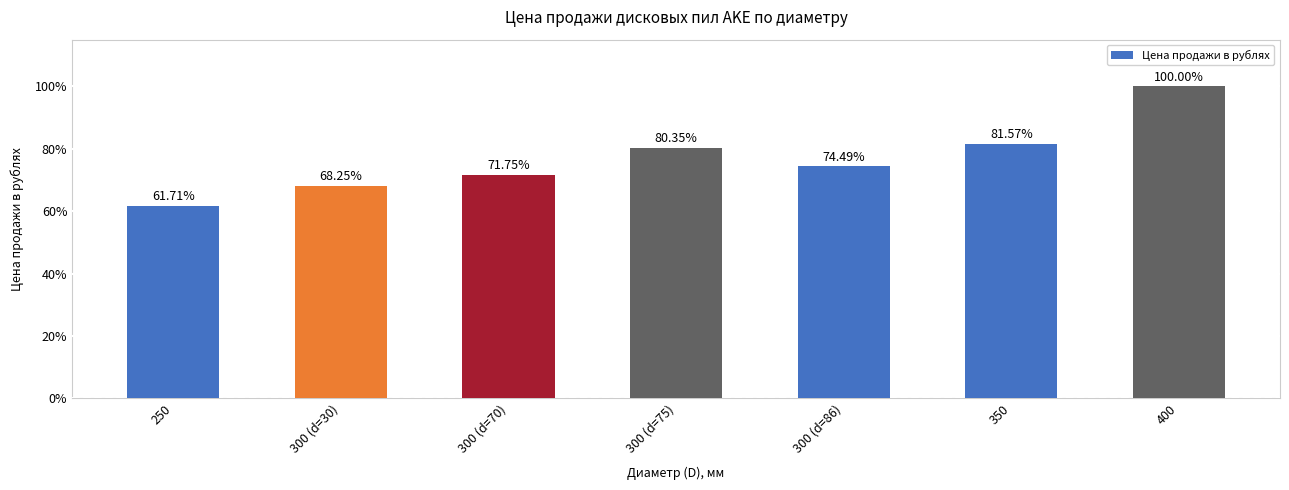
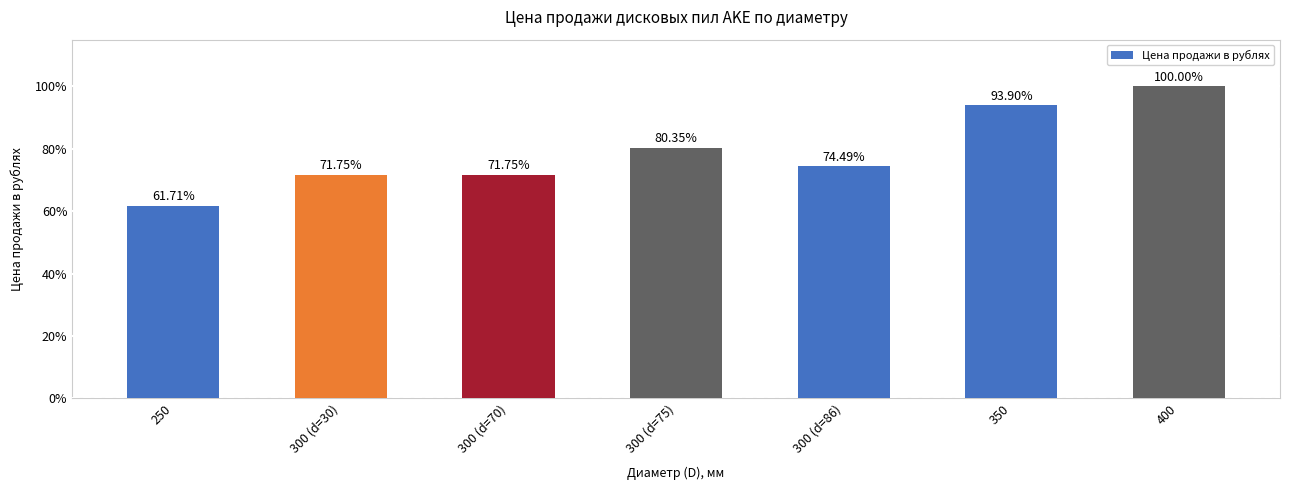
300 (d=30): 68.25% -> 71.75%
350: 81.57% -> 93.90%
